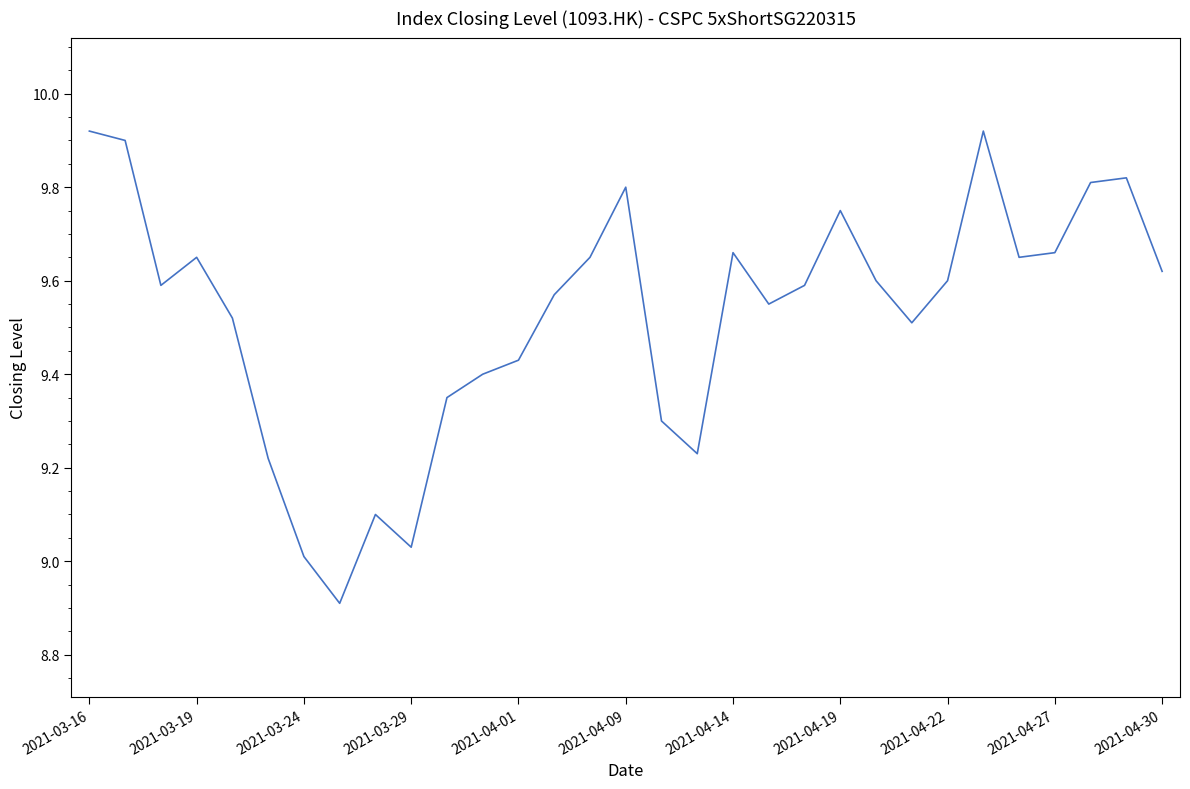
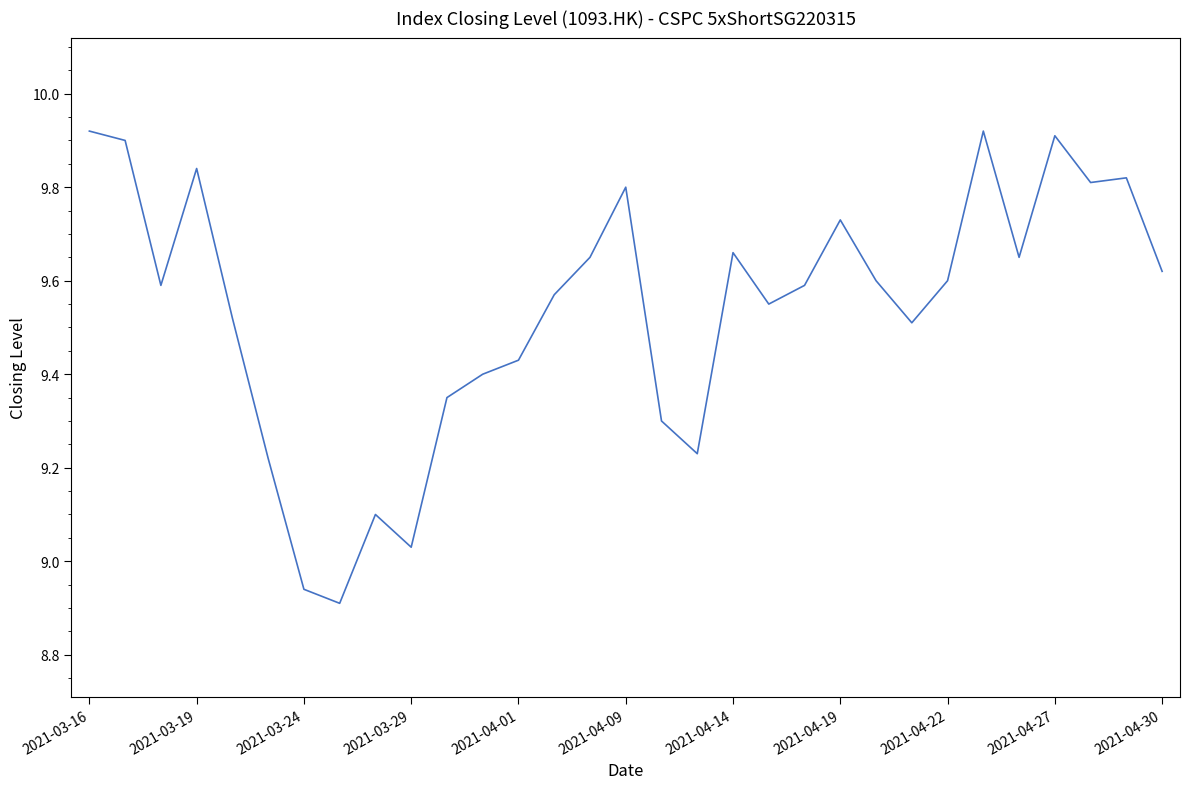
2021-03-19: 9.65 -> 9.84
2021-03-24: 9.01 -> 8.94
2021-04-19: 9.75 -> 9.73
2021-04-27: 9.66 -> 9.91
